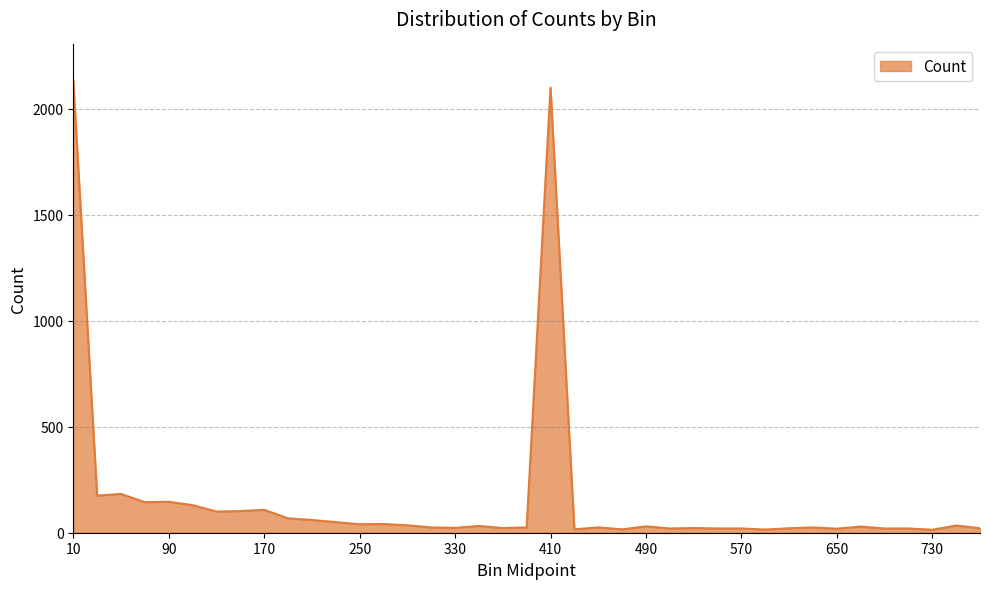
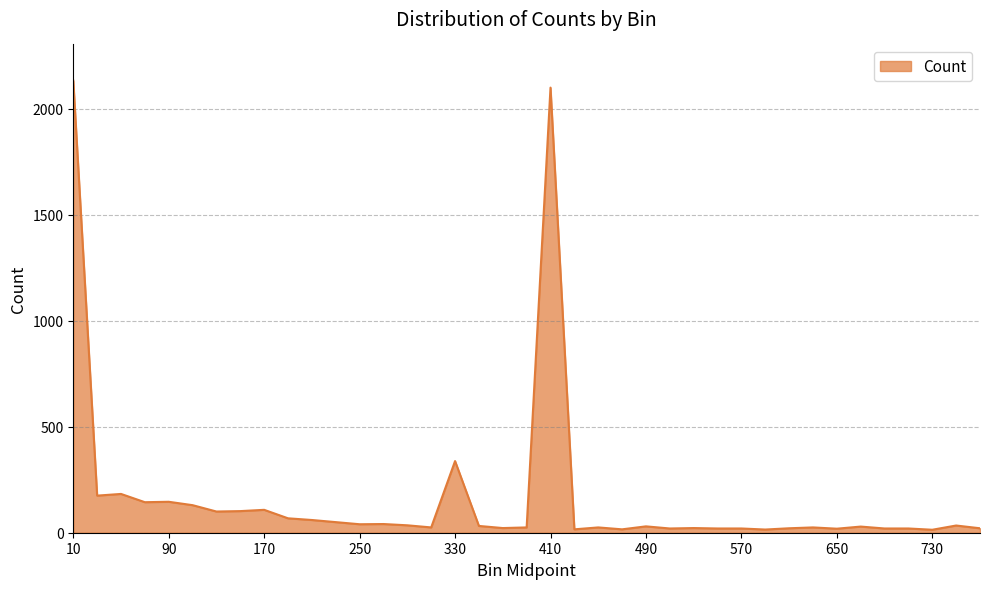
330: 20 -> 340
